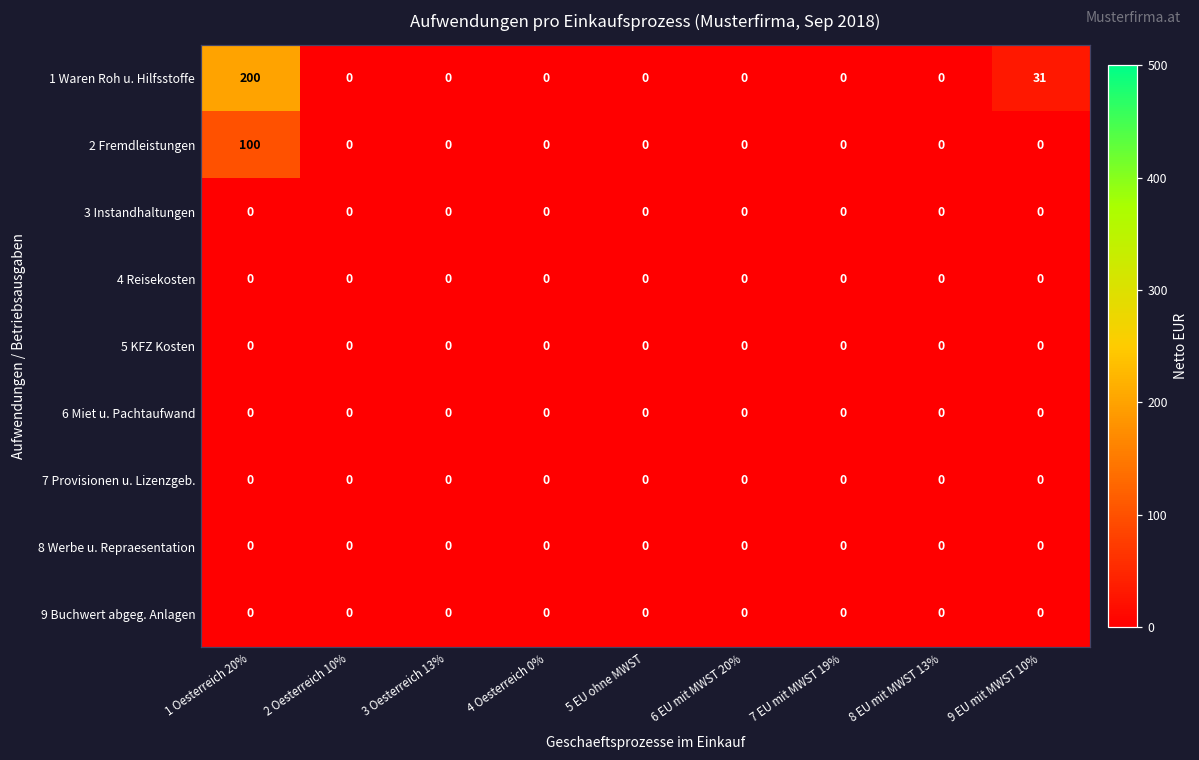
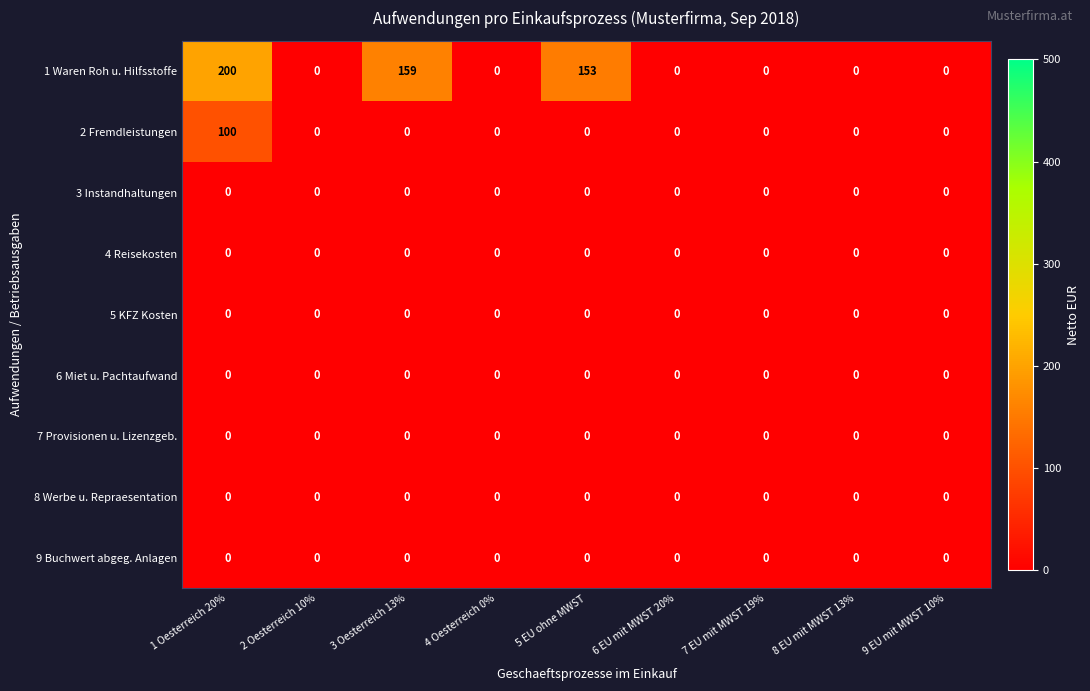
1 Waren Roh u. Hilfsstoffe, 3 Oesterreich 13%: 0 -> 159
1 Waren Roh u. Hilfsstoffe, 5 EU ohne MWST: 0 -> 153
1 Waren Roh u. Hilfsstoffe, 9 EU mit MWST 10%: 31 -> 0
